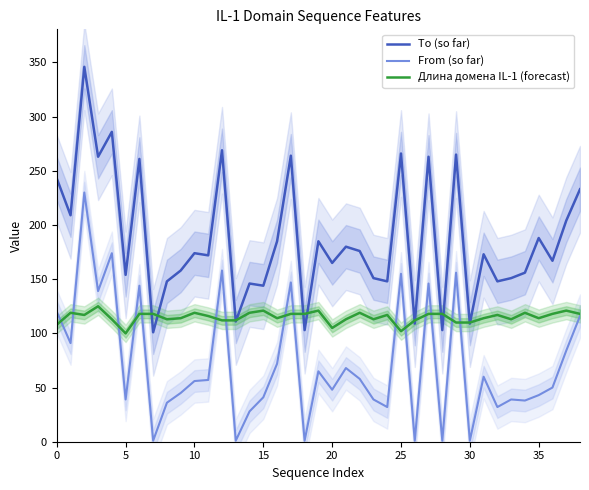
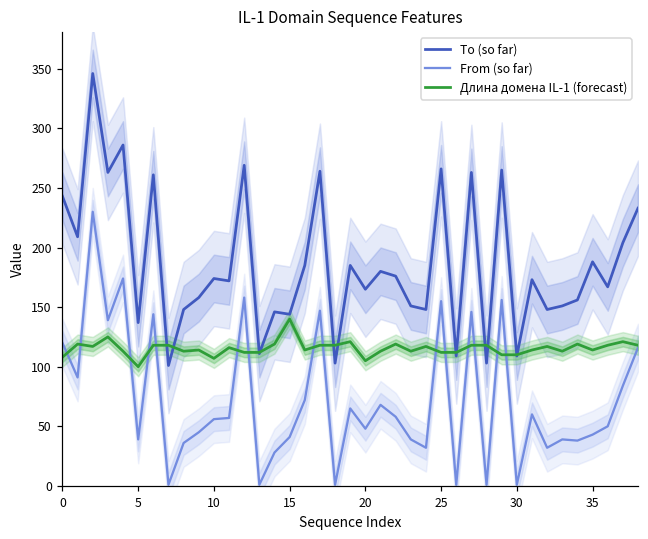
To (so far), 5: 154 -> 137
Длина домена IL-1 (forecast), 10: 119 -> 107
Длина домена IL-1 (forecast), 15: 121 -> 140
Длина домена IL-1 (forecast), 25: 102 -> 112
